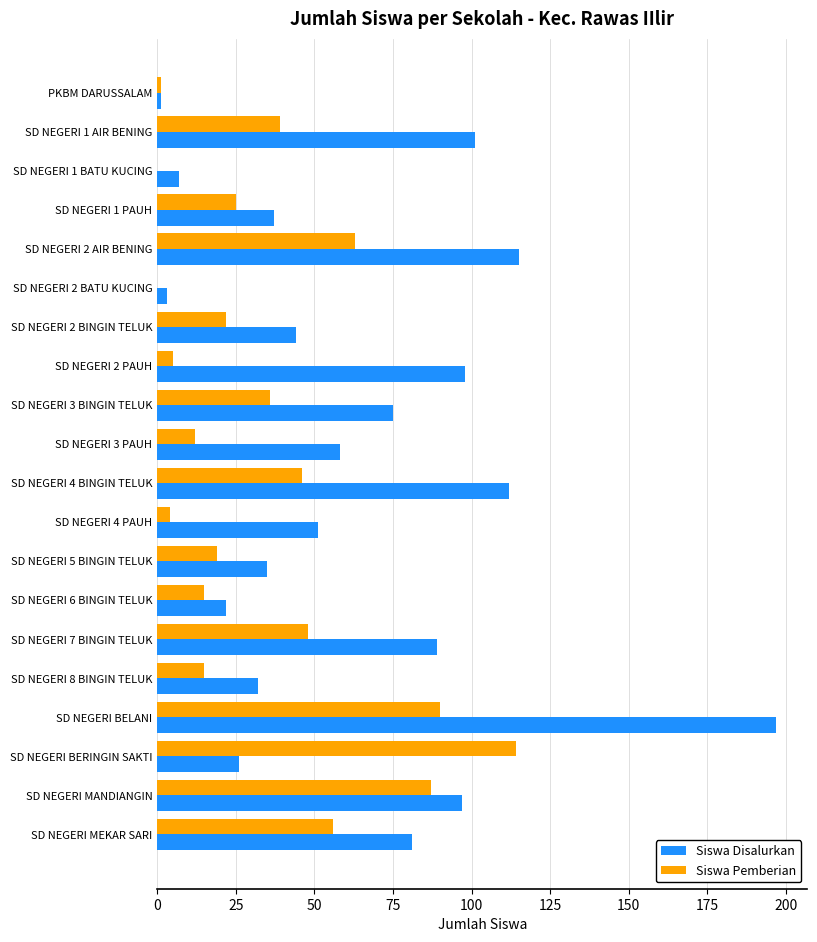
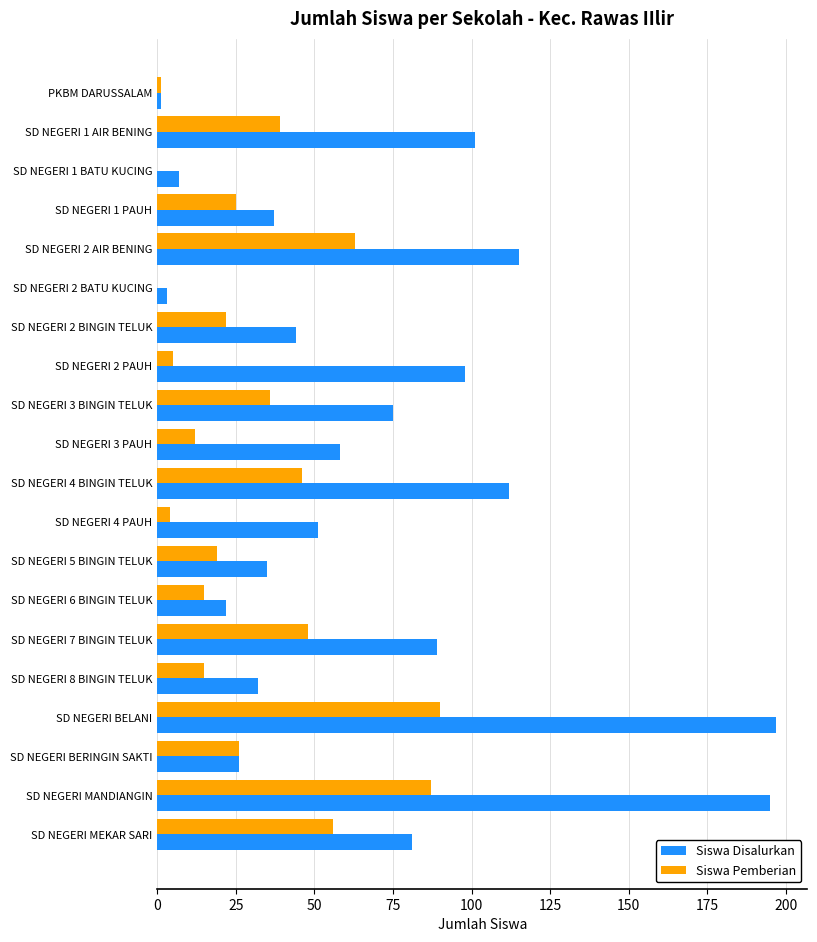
Siswa Pemberian, SD NEGERI BERINGIN SAKTI: 114 -> 26
Siswa Disalurkan, SD NEGERI MANDIANGIN: 97 -> 195
